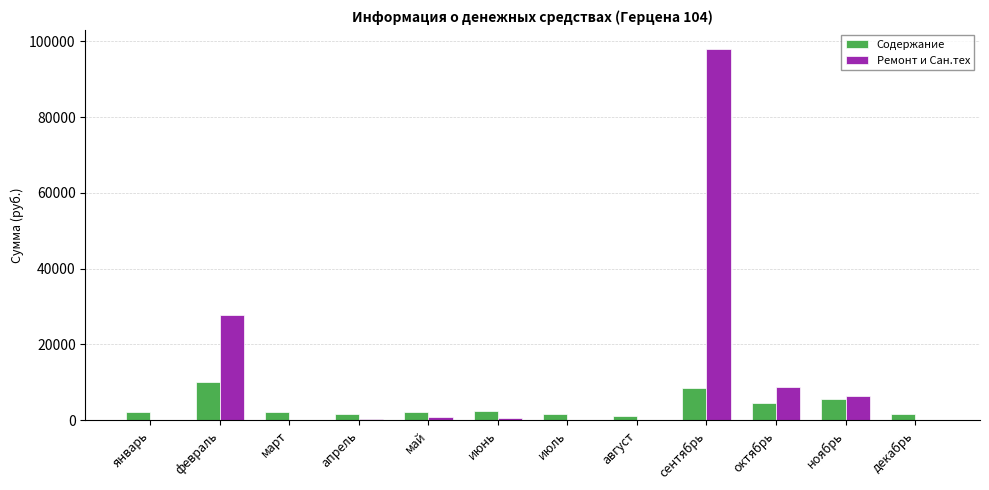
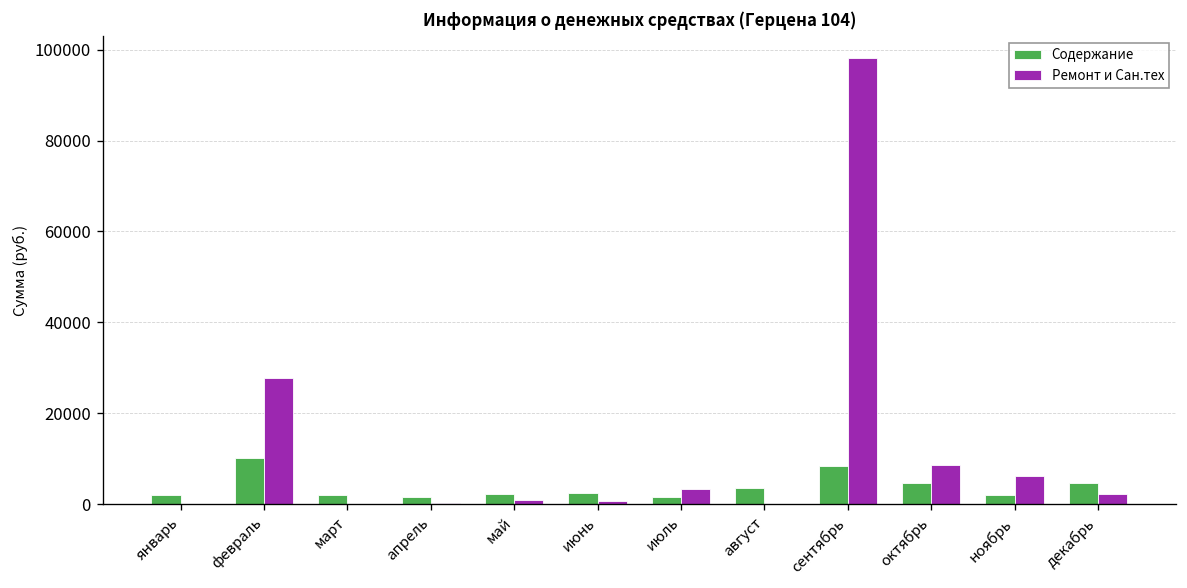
Ремонт и Сан.тех, июль: 0 -> 3000
Содержание, август: 1000 -> 4000
Содержание, ноябрь: 6000 -> 2000
Содержание, декабрь: 2000 -> 5000
Ремонт и Сан.тех, декабрь: 0 -> 2000
